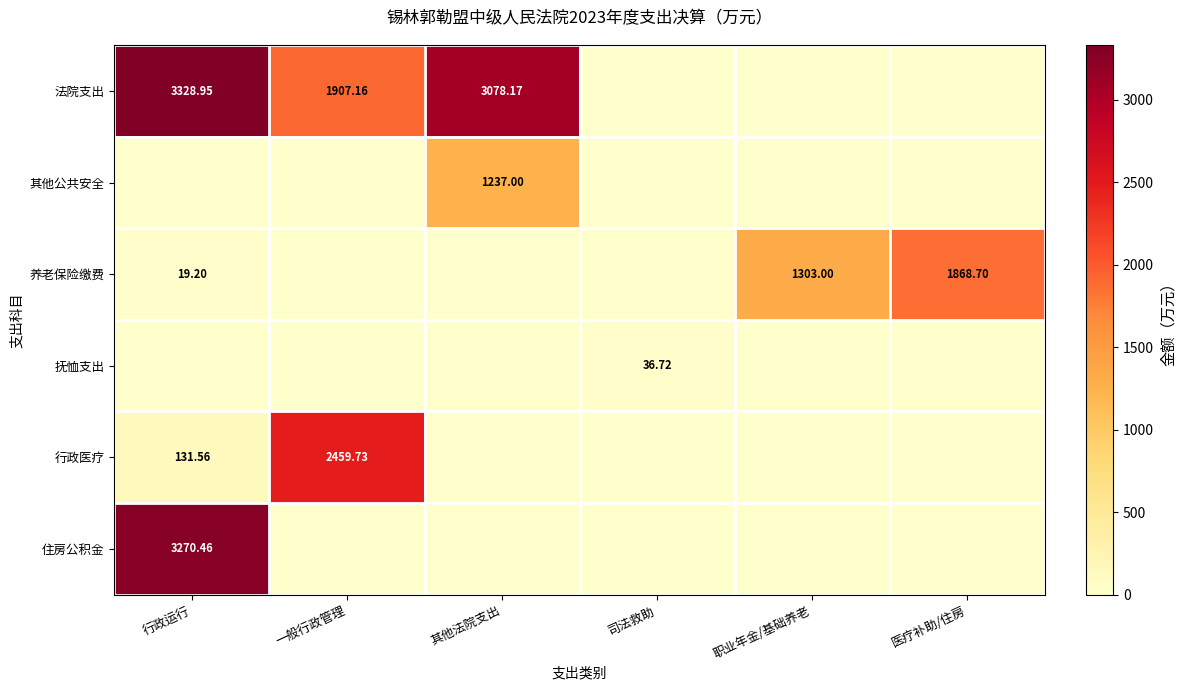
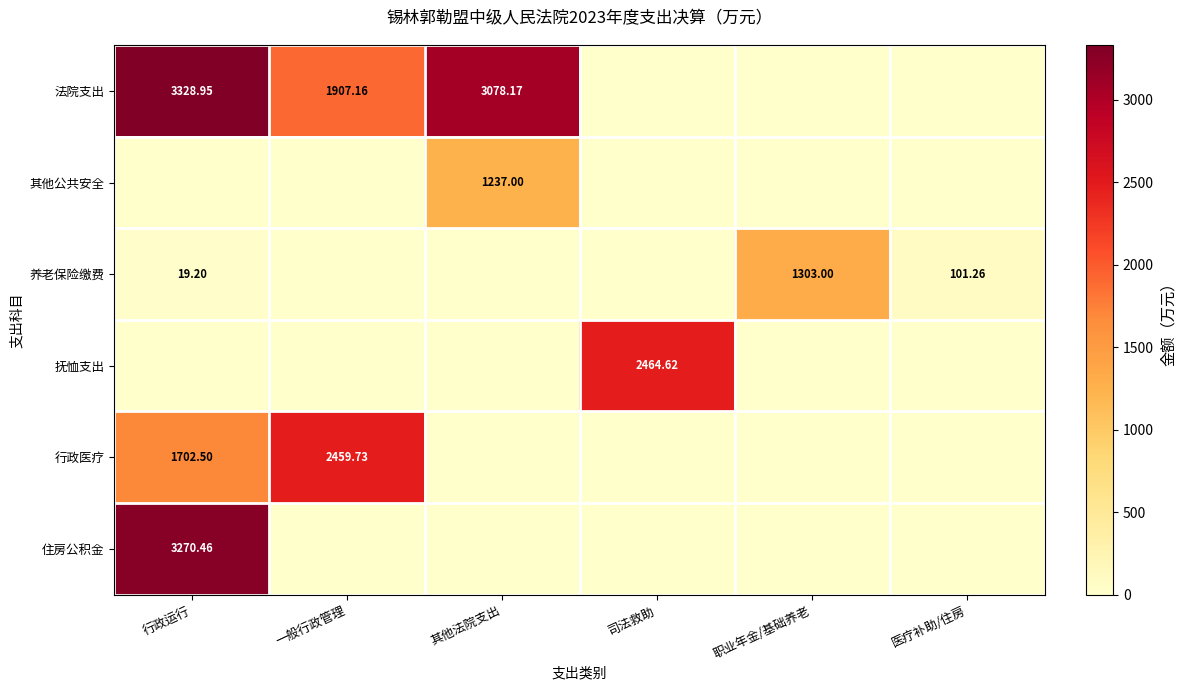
养老保险缴费, 医疗补助/住房: 1868.70 -> 101.26
抚恤支出, 司法救助: 36.72 -> 2464.62
行政医疗, 行政运行: 131.56 -> 1702.50
